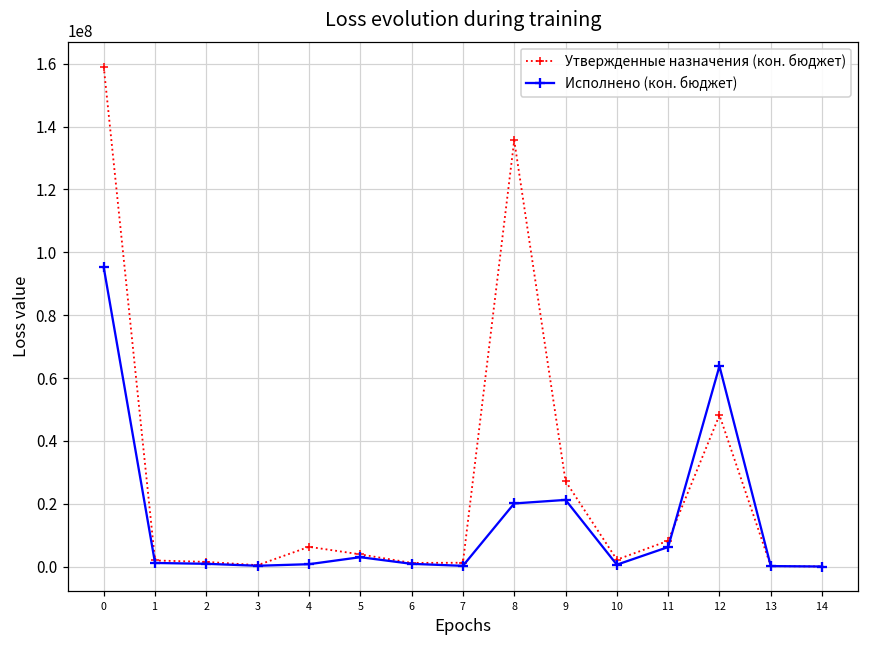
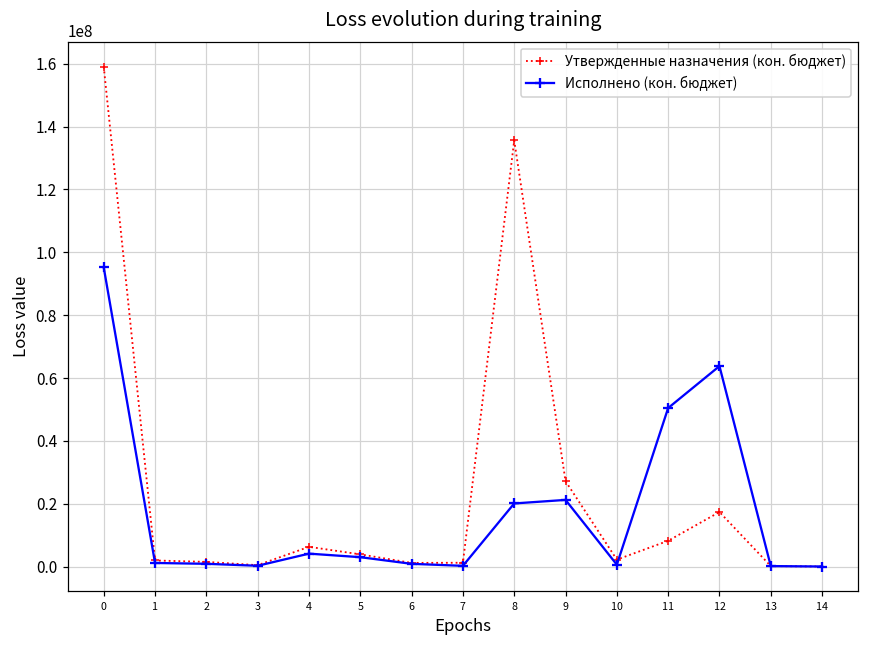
Исполнено (кон. бюджет), 4: 1000000 -> 4000000
Исполнено (кон. бюджет), 11: 6000000 -> 50000000
Утвержденные назначения (кон. бюджет), 12: 48000000 -> 17000000
